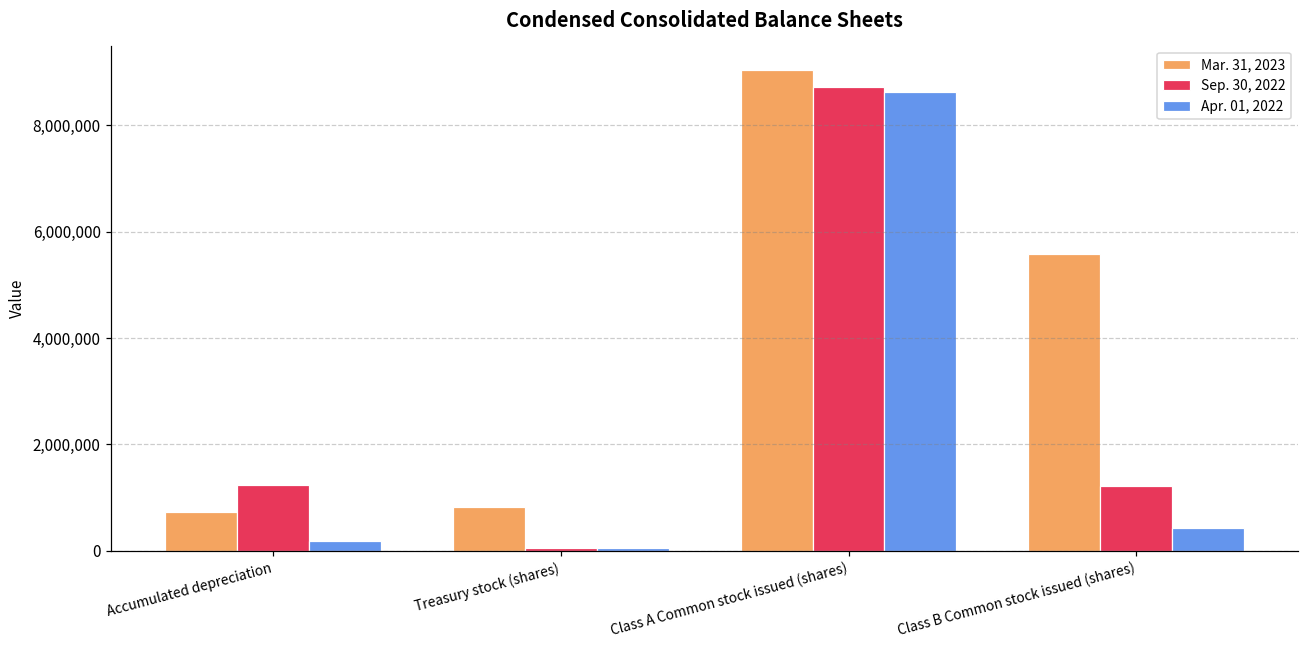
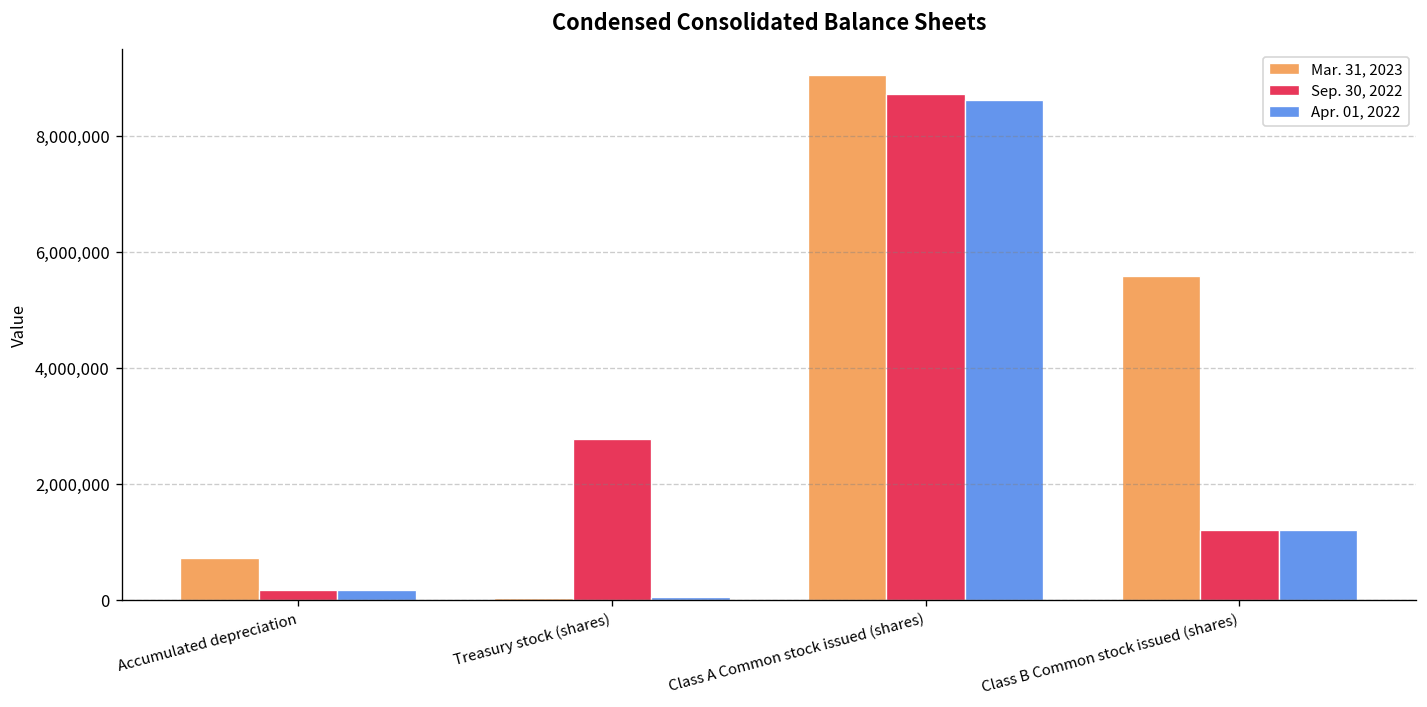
Sep. 30, 2022, Accumulated depreciation: 1,200,000 -> 200,000
Mar. 31, 2023, Treasury stock (shares): 800,000 -> 0
Sep. 30, 2022, Treasury stock (shares): 0 -> 2,800,000
Apr. 01, 2022, Class B Common stock issued (shares): 400,000 -> 1,200,000
